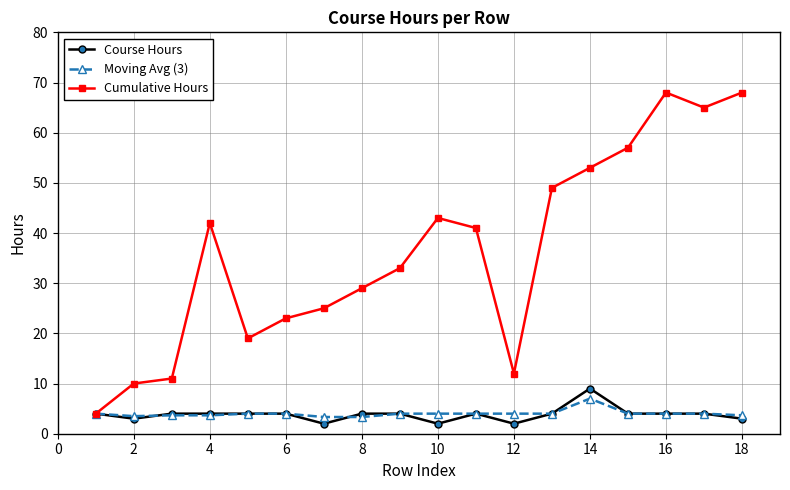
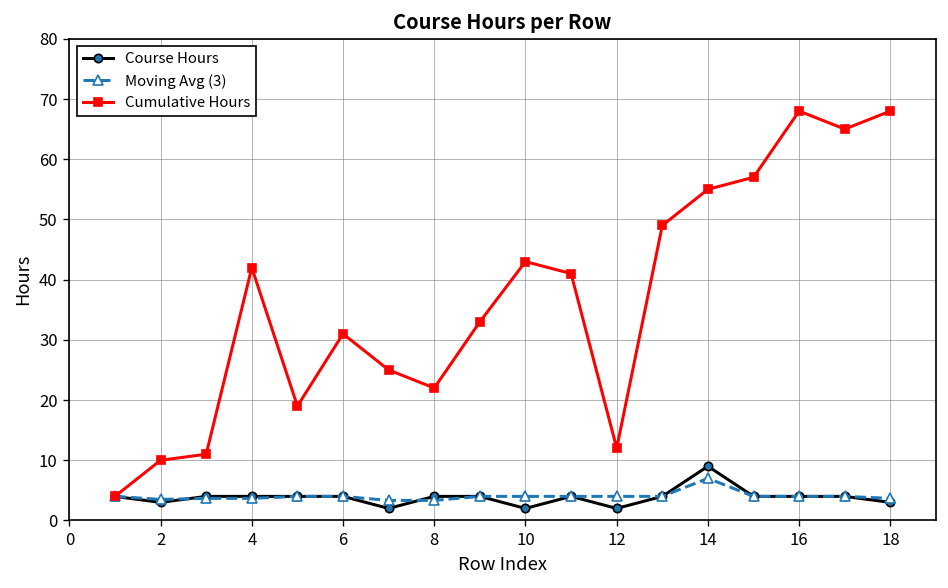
Cumulative Hours, 6: 23 -> 31
Cumulative Hours, 8: 29 -> 22
Cumulative Hours, 14: 53 -> 55
